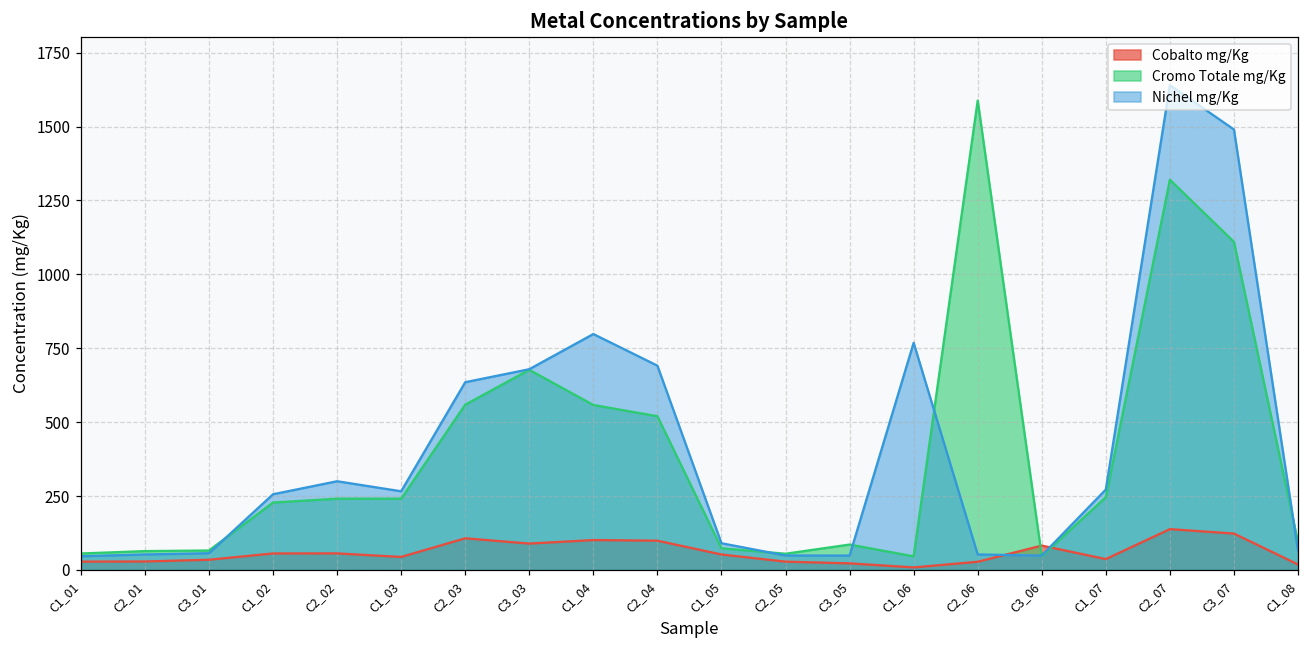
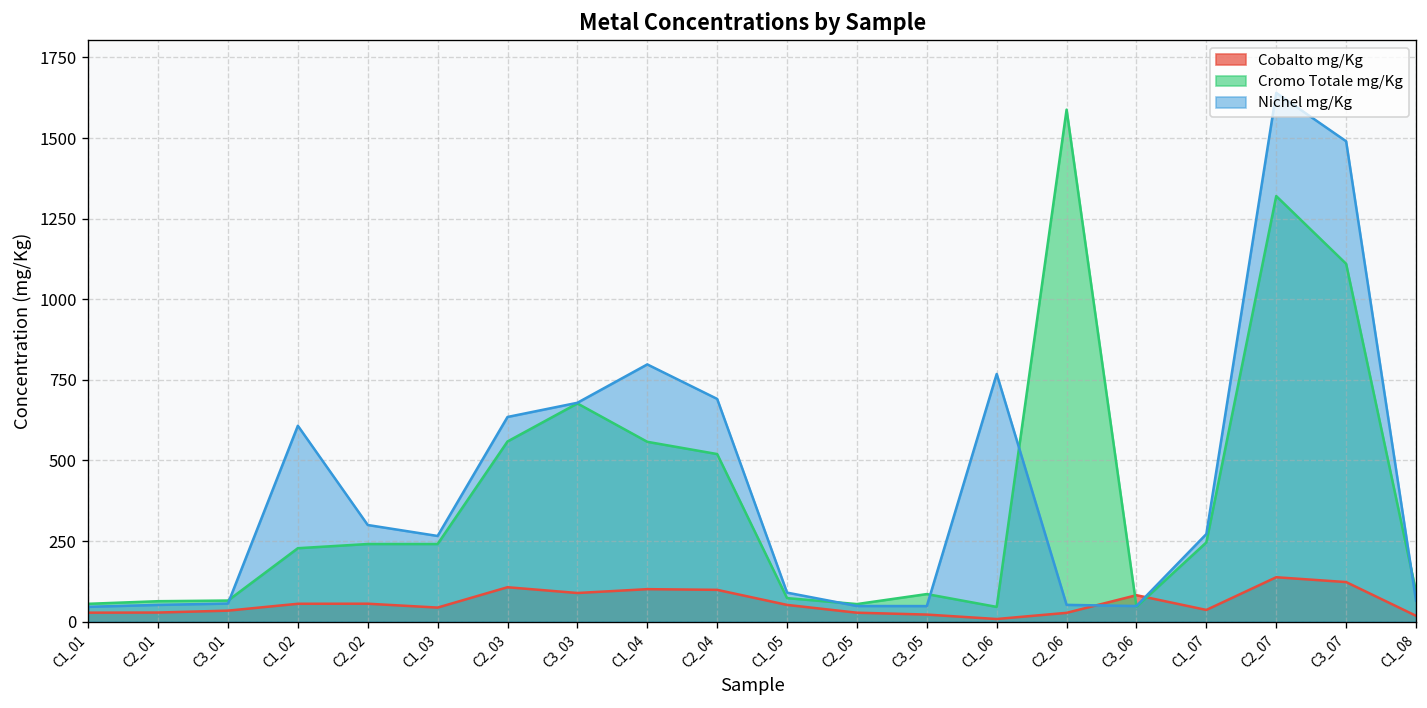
Nichel mg/Kg, C1_02: 260 -> 610
